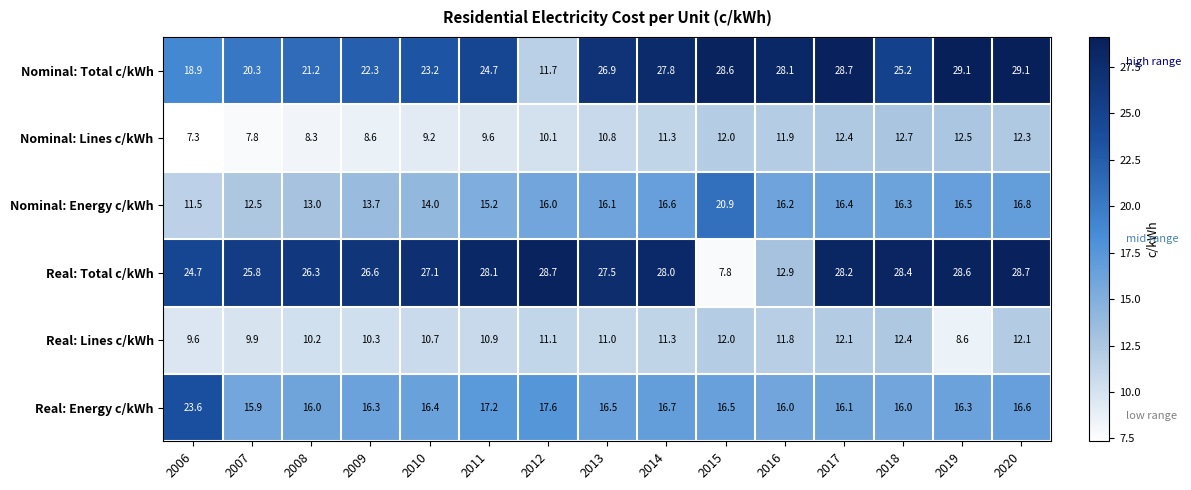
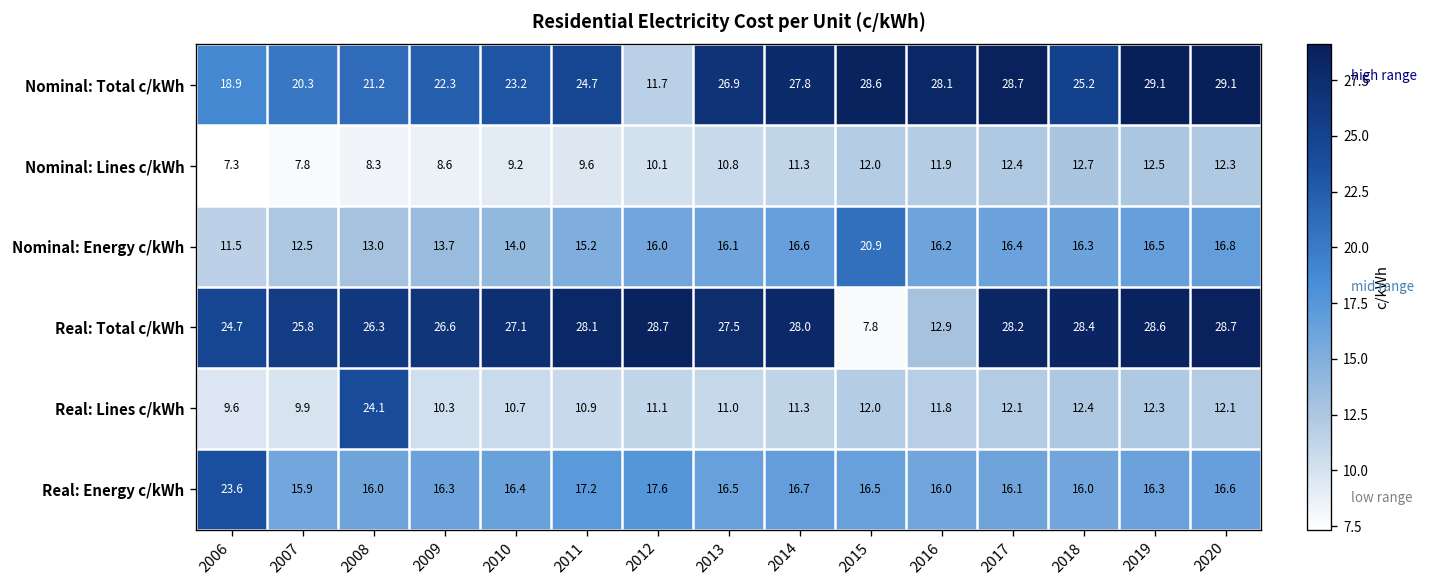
Real: Lines c/kWh, 2008: 10.2 -> 24.1
Real: Lines c/kWh, 2019: 8.6 -> 12.3
